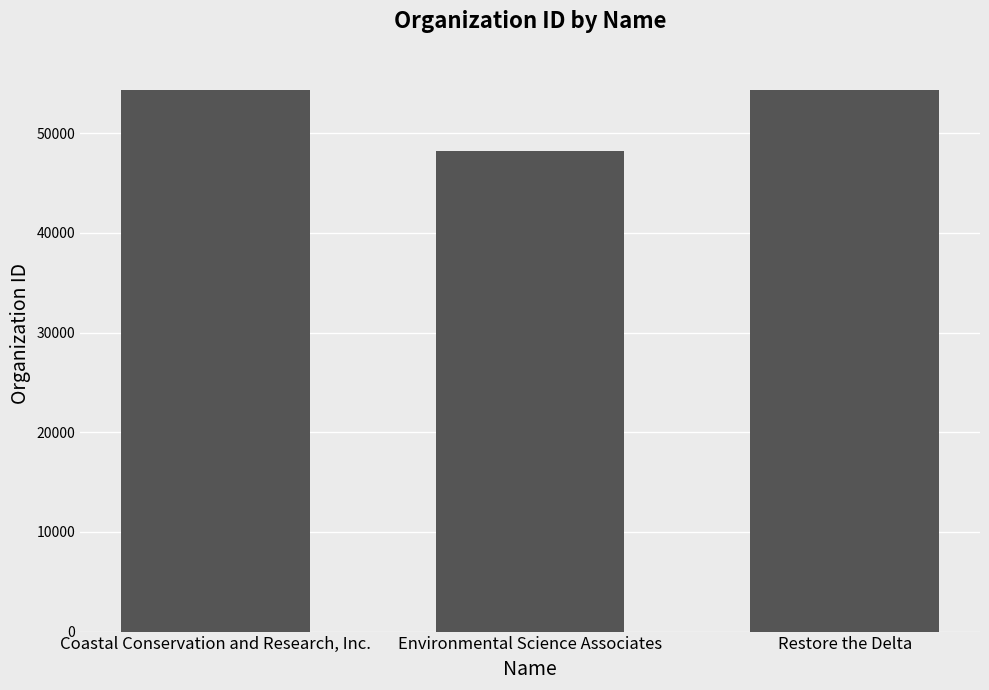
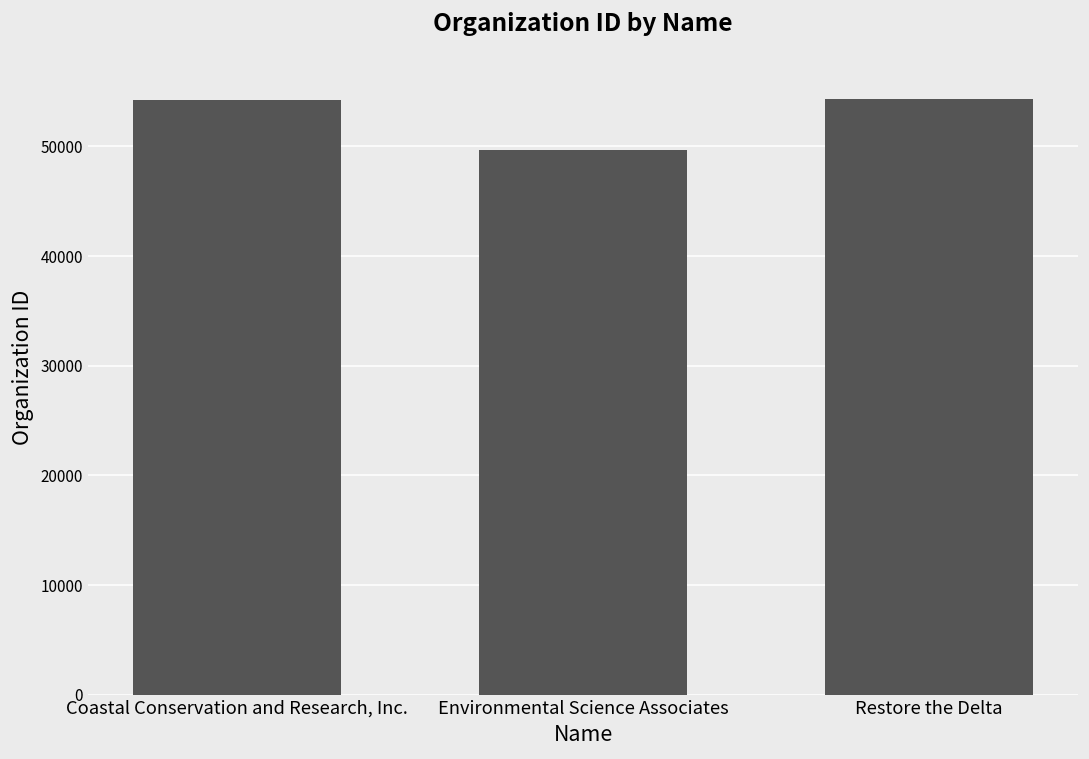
Environmental Science Associates: 48000 -> 50000
